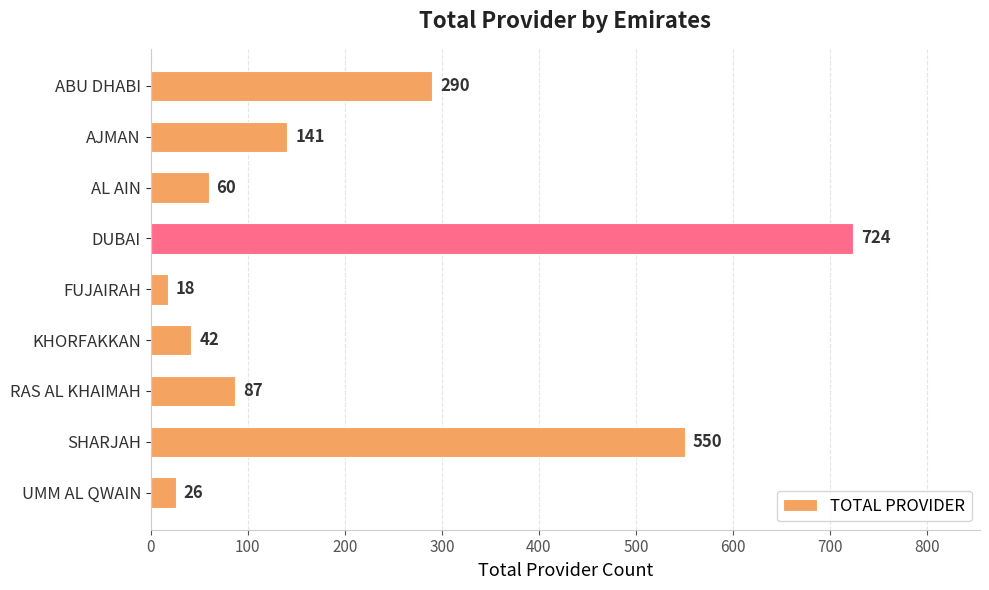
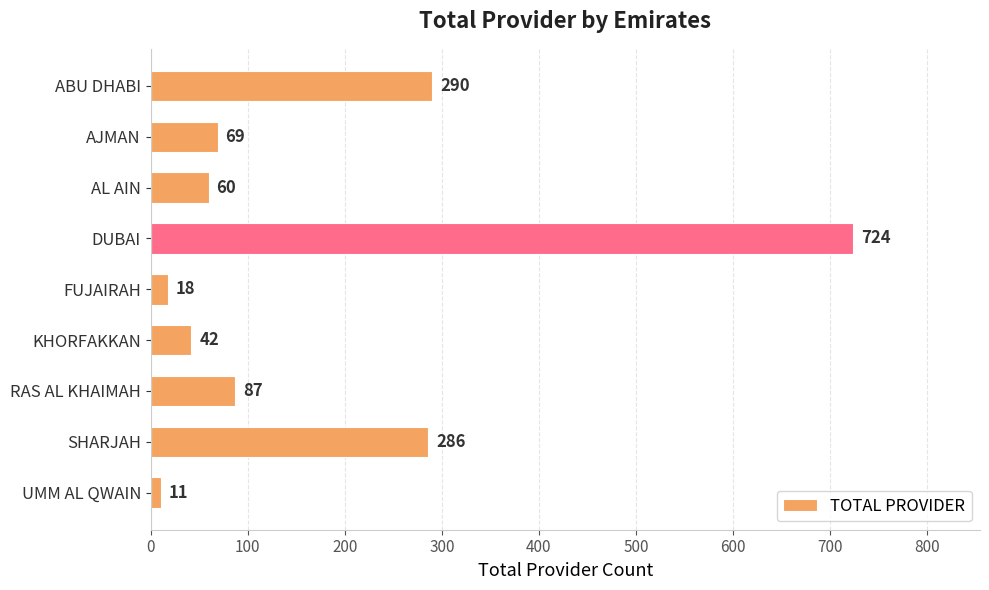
AJMAN: 141 -> 69
SHARJAH: 550 -> 286
UMM AL QWAIN: 26 -> 11
